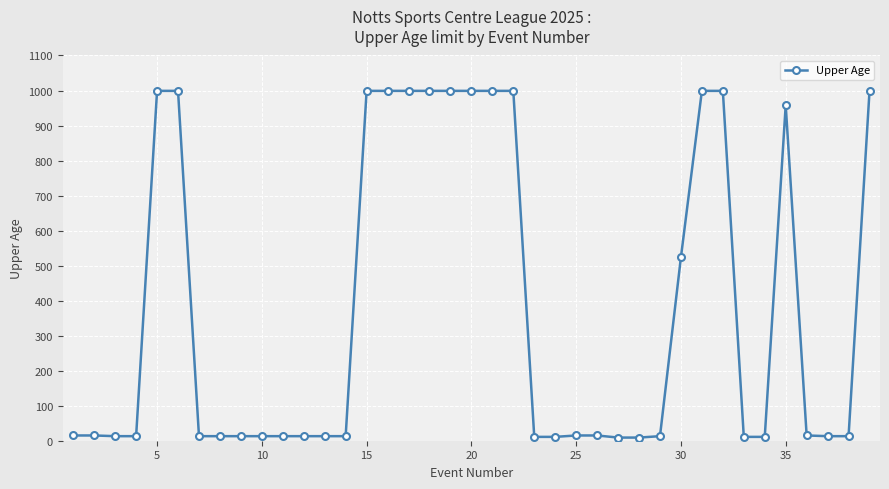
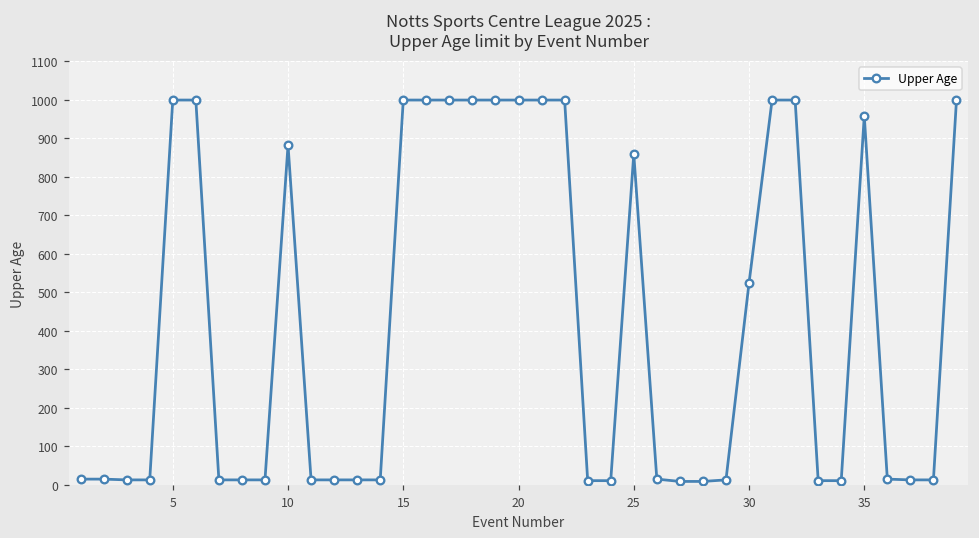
10: 10 -> 880
25: 20 -> 860
